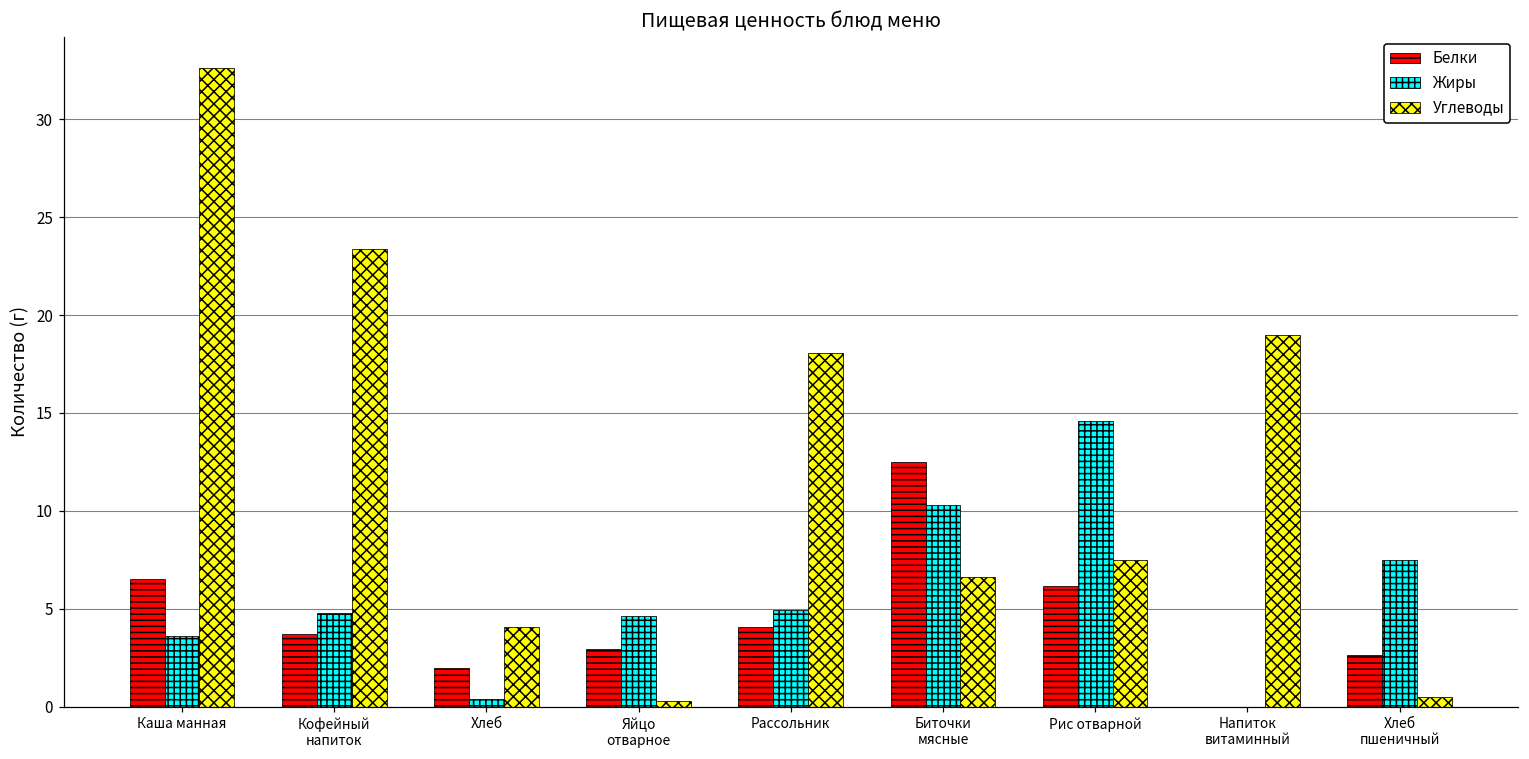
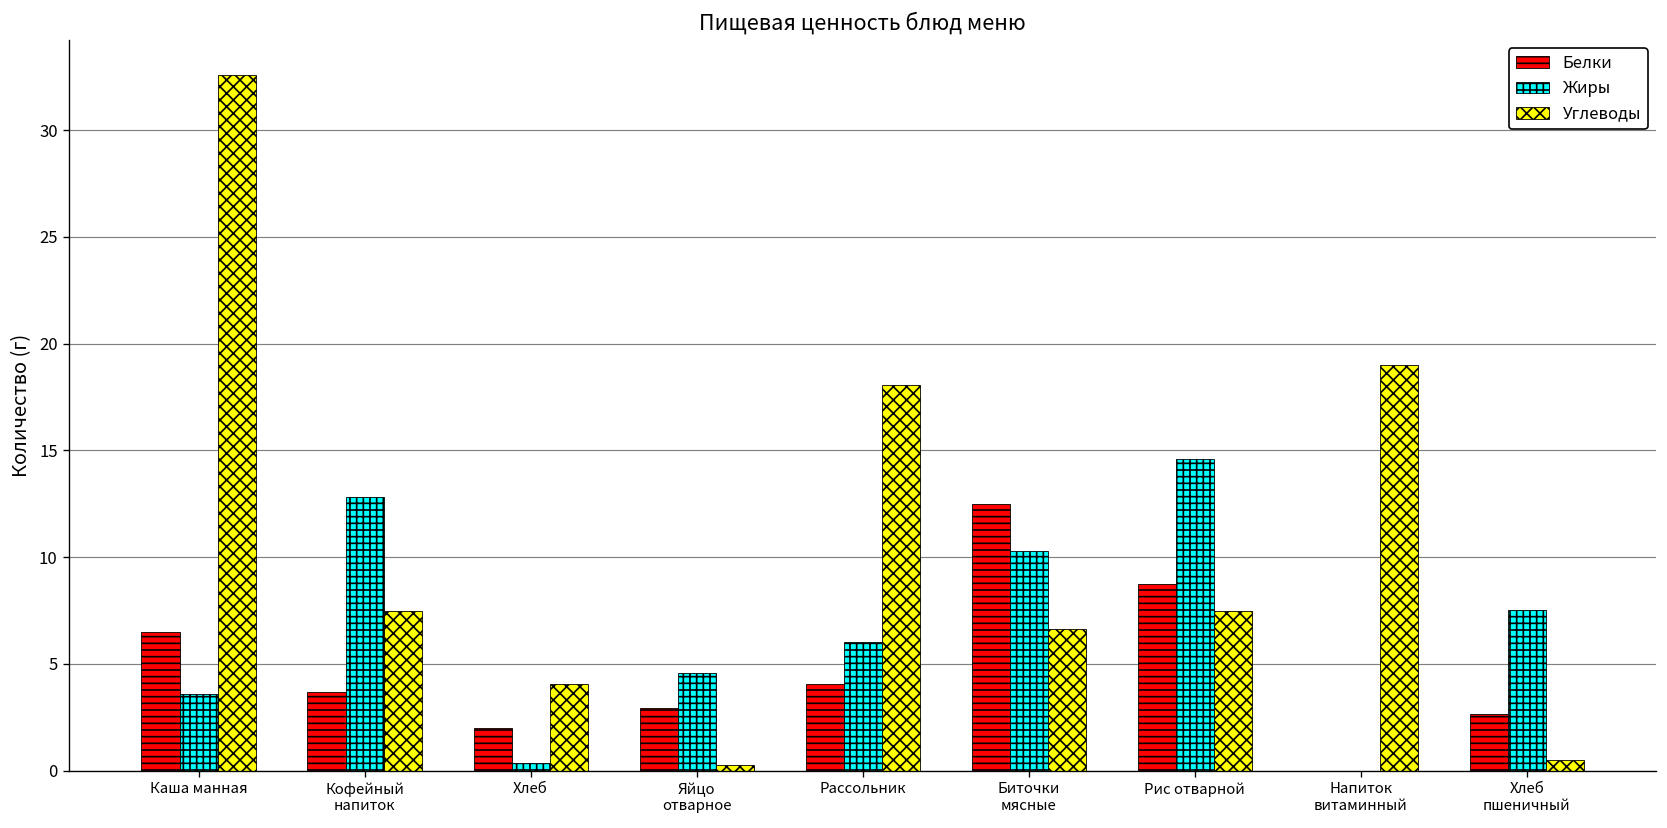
Жиры, Кофейный напиток: 4.8 -> 12.8
Углеводы, Кофейный напиток: 23.4 -> 7.5
Жиры, Рассольник: 4.9 -> 6.0
Белки, Рис отварной: 6.1 -> 8.7
